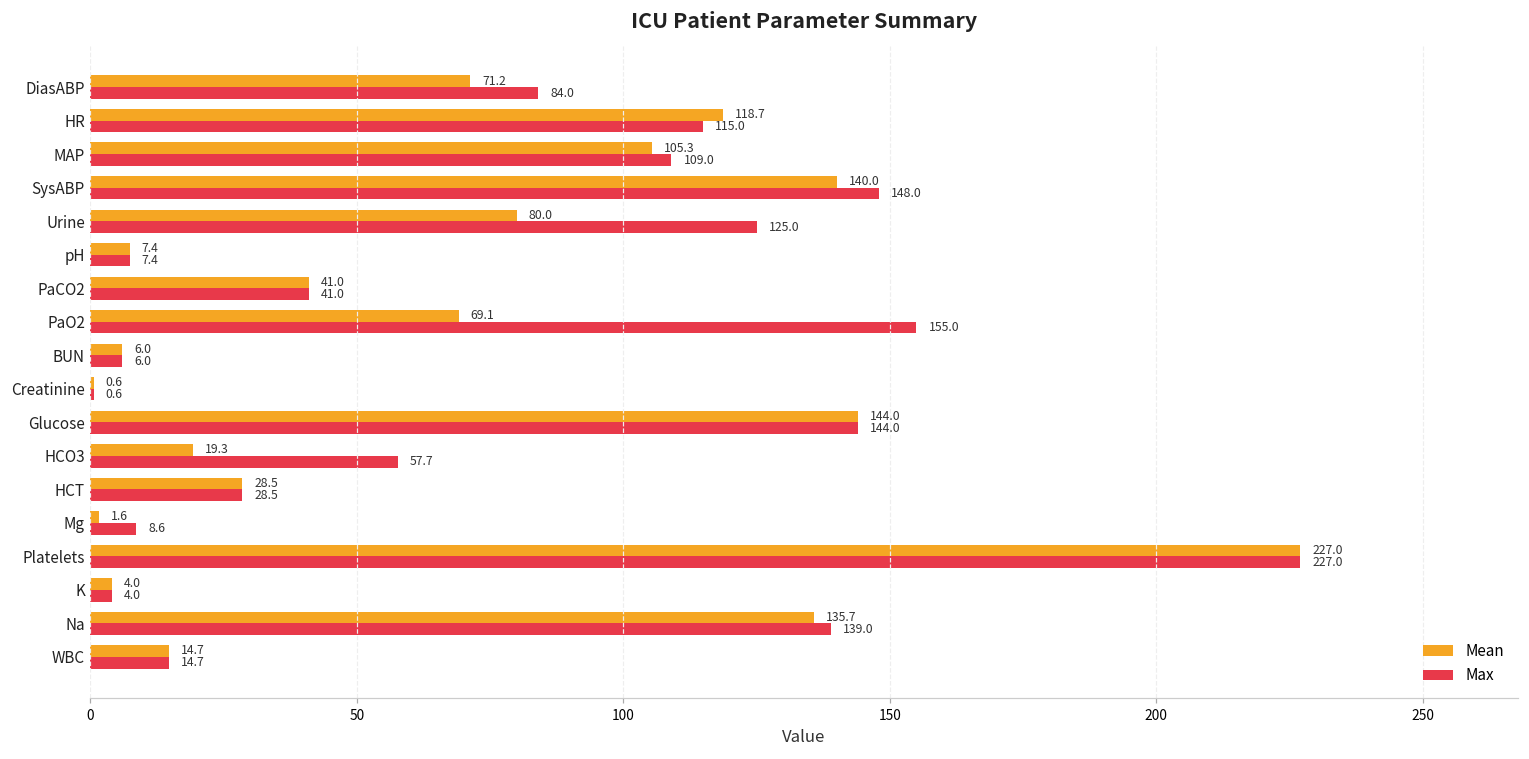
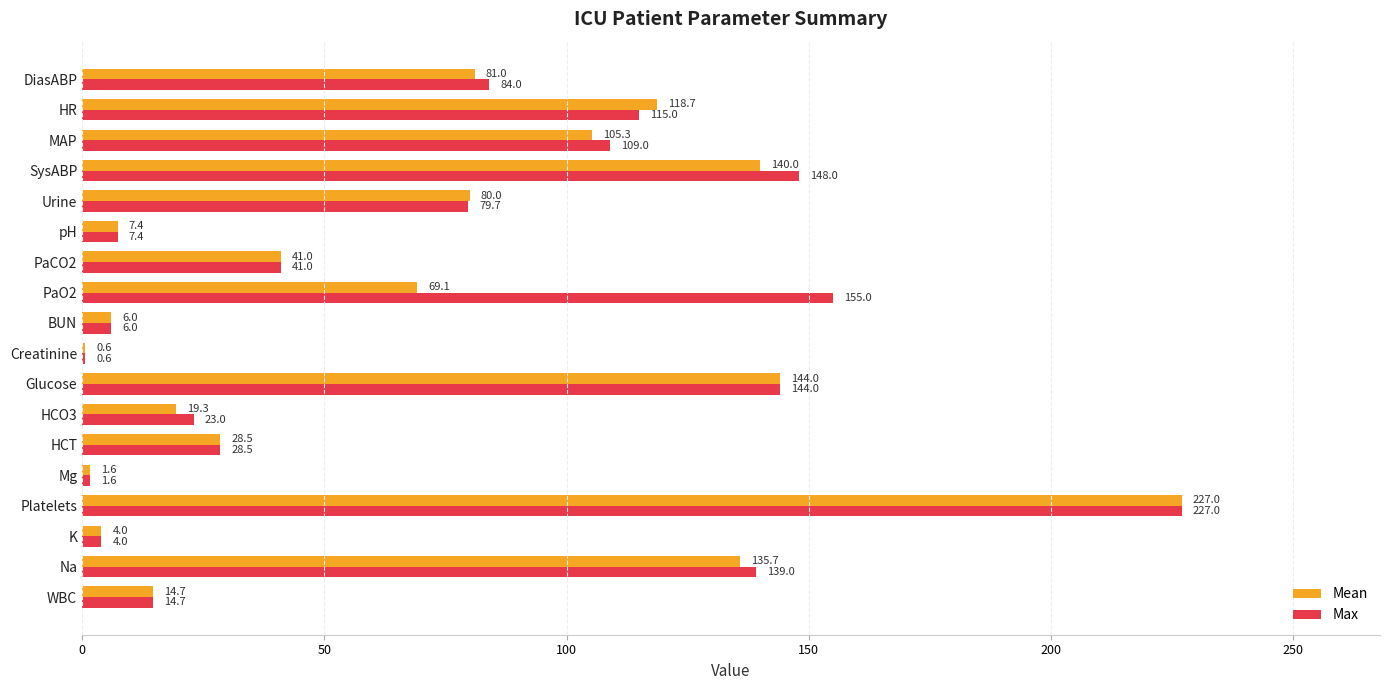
Mean, DiasABP: 71.2 -> 81.0
Max, Urine: 125.0 -> 79.7
Max, HCO3: 57.7 -> 23.0
Max, Mg: 8.6 -> 1.6
